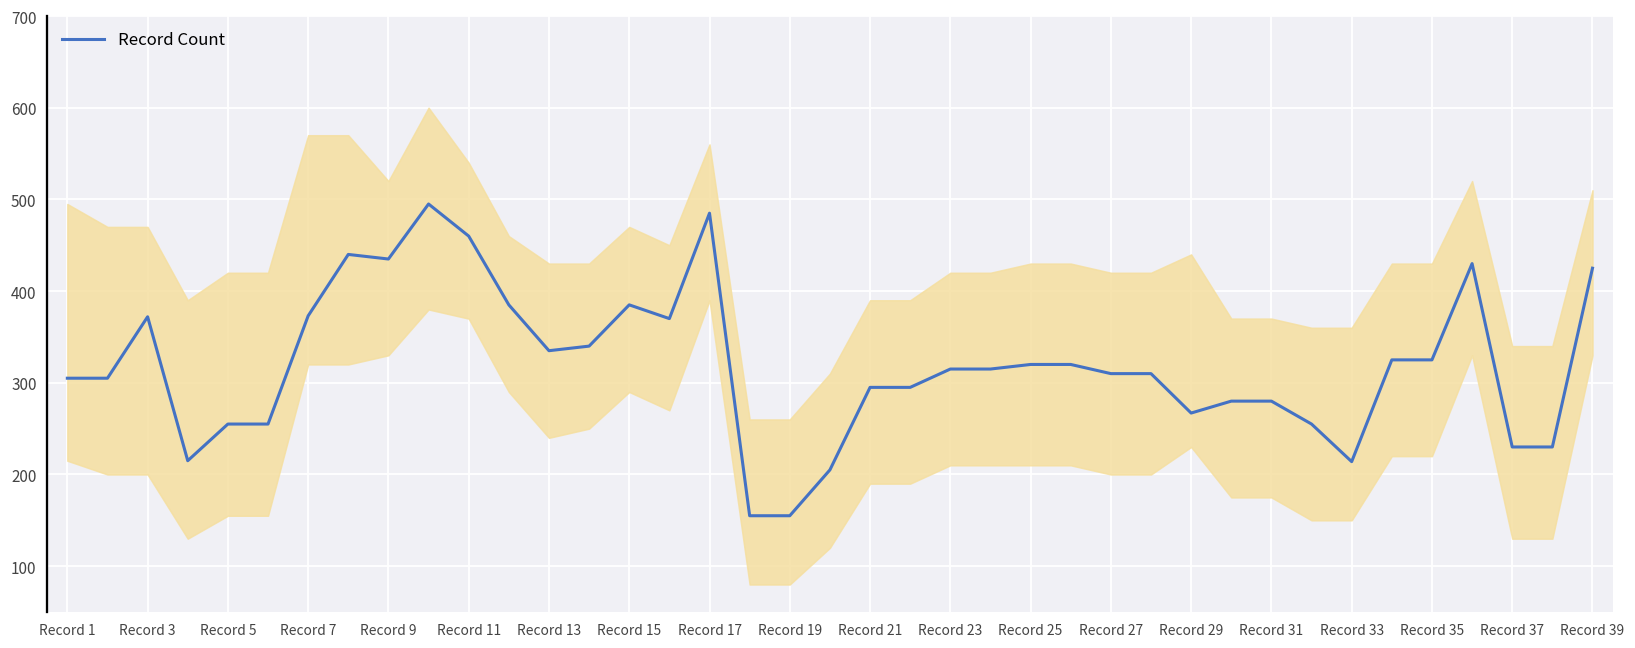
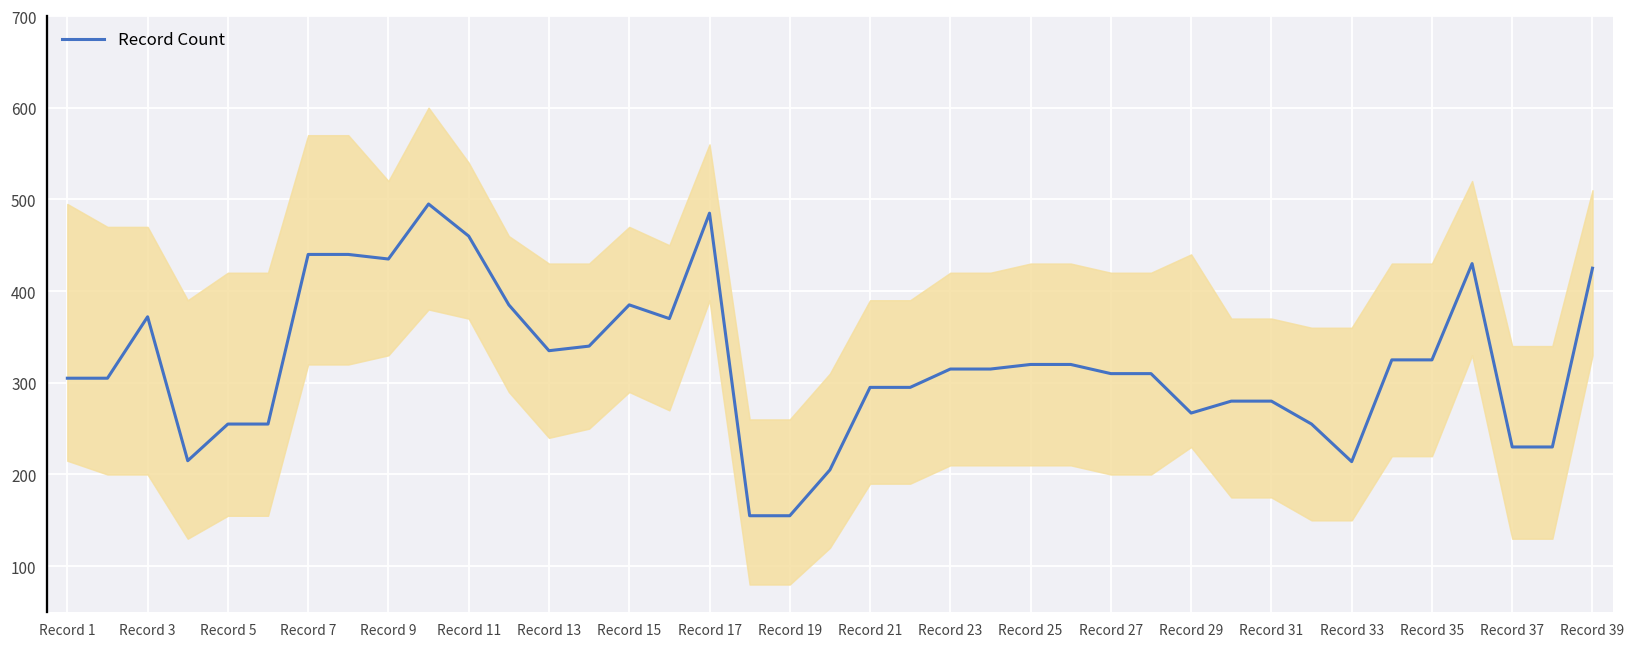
Record Count, Record 7: 370 -> 440
